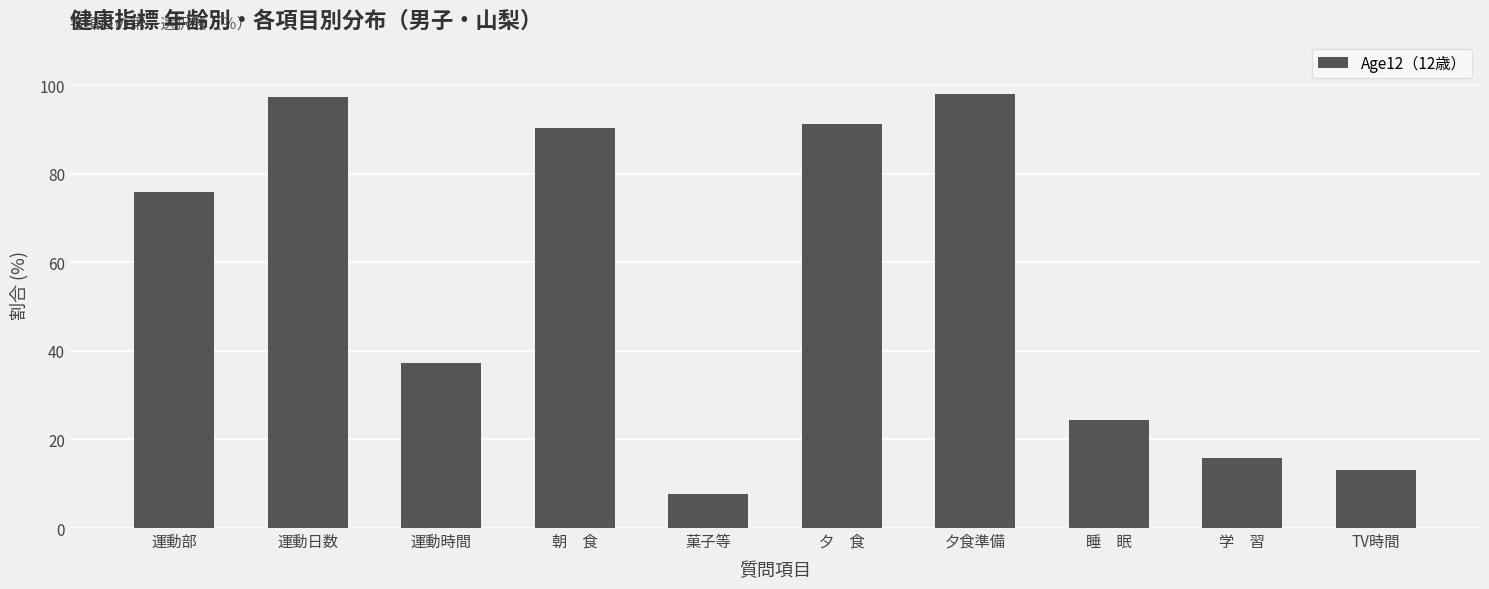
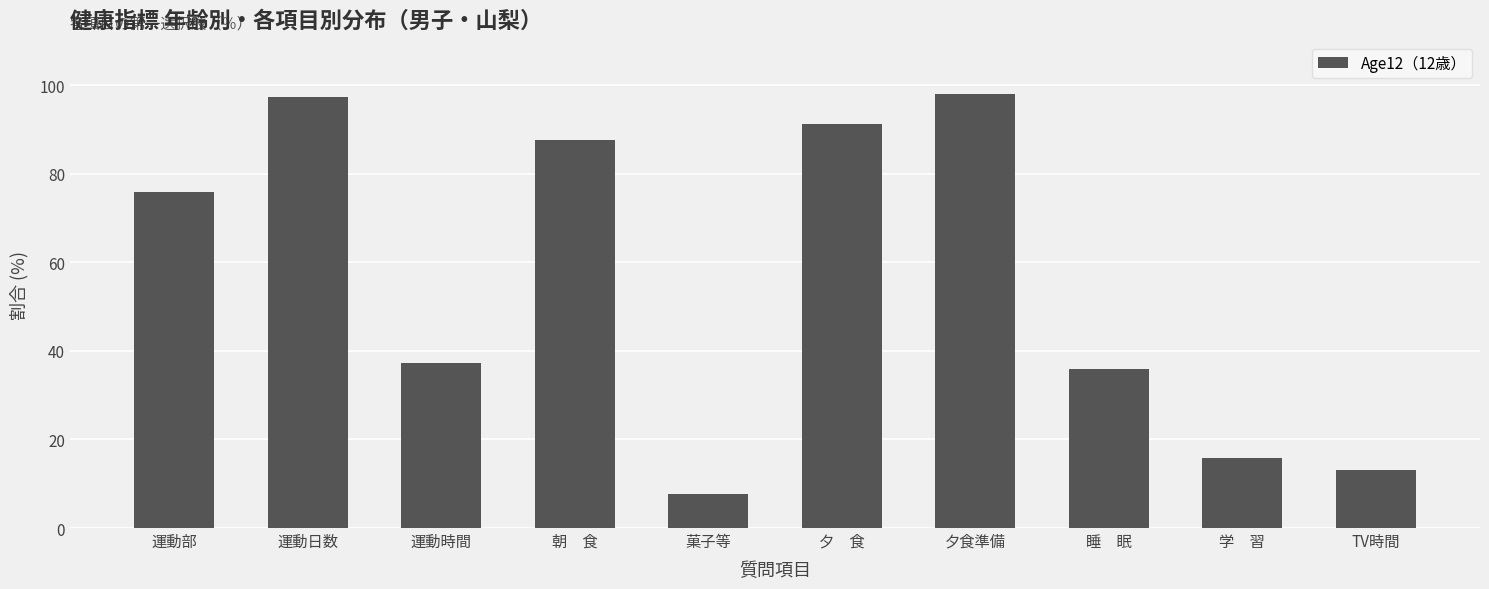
朝 食: 90 -> 88
睡 眠: 24 -> 36
